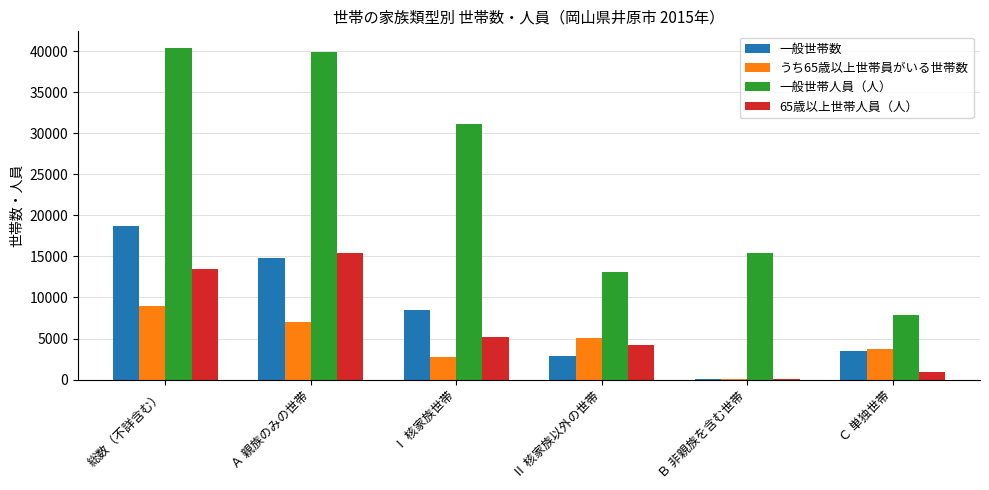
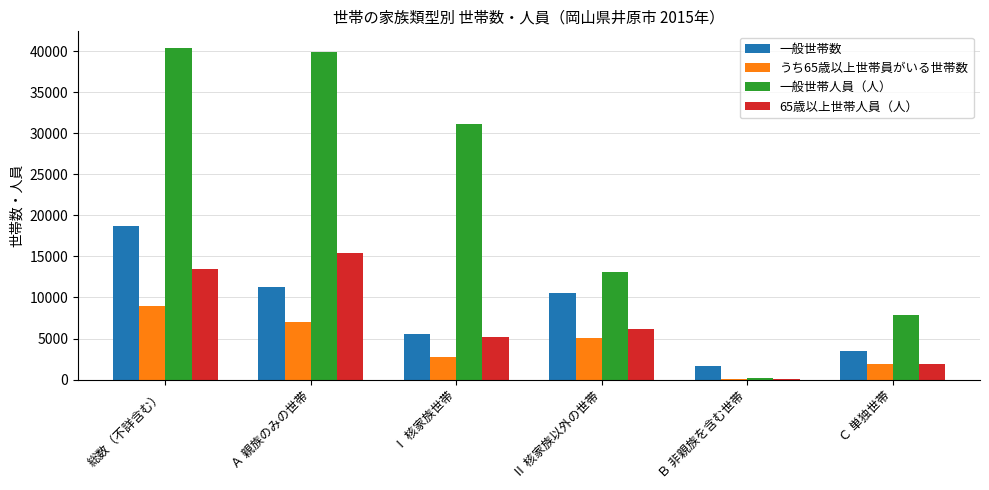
一般世帯数, Ａ 親族のみの世帯: 15000 -> 11000
一般世帯数, Ⅰ 核家族世帯: 8000 -> 6000
一般世帯数, Ⅱ 核家族以外の世帯: 3000 -> 11000
65歳以上世帯人員（人）, Ⅱ 核家族以外の世帯: 4000 -> 6000
一般世帯数, Ｂ 非親族を含む世帯: 0 -> 2000
一般世帯人員（人）, Ｂ 非親族を含む世帯: 15000 -> 0
うち65歳以上世帯員がいる世帯数, Ｃ 単独世帯: 4000 -> 2000
65歳以上世帯人員（人）, Ｃ 単独世帯: 1000 -> 2000
